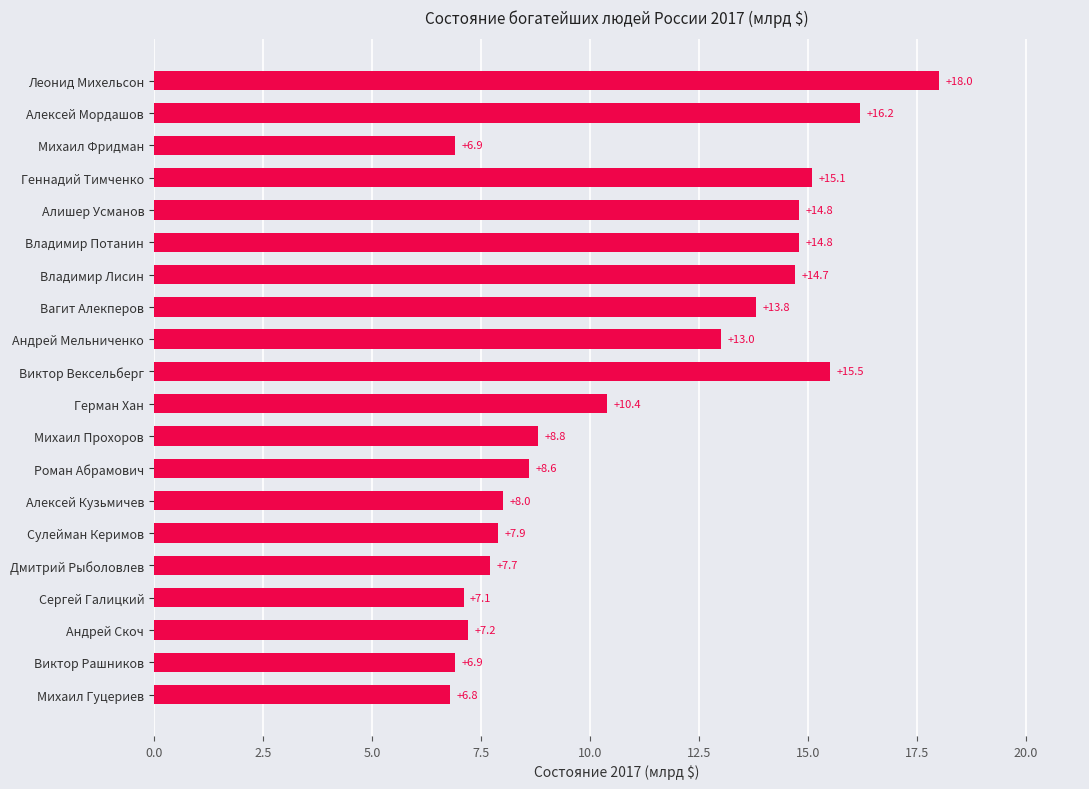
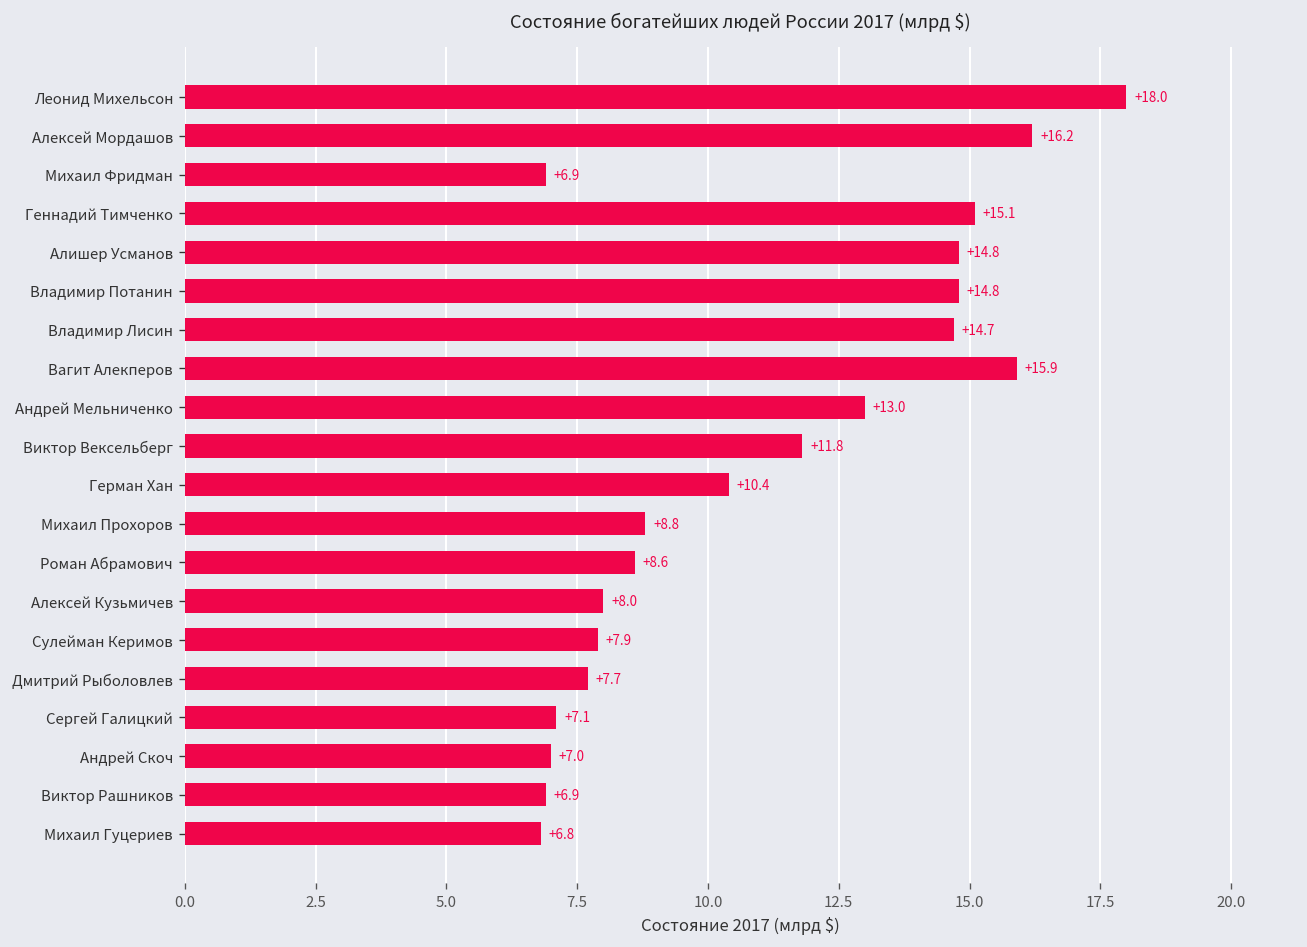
Вагит Алекперов: +13.8 -> +15.9
Виктор Вексельберг: +15.5 -> +11.8
Андрей Скоч: +7.2 -> +7.0
